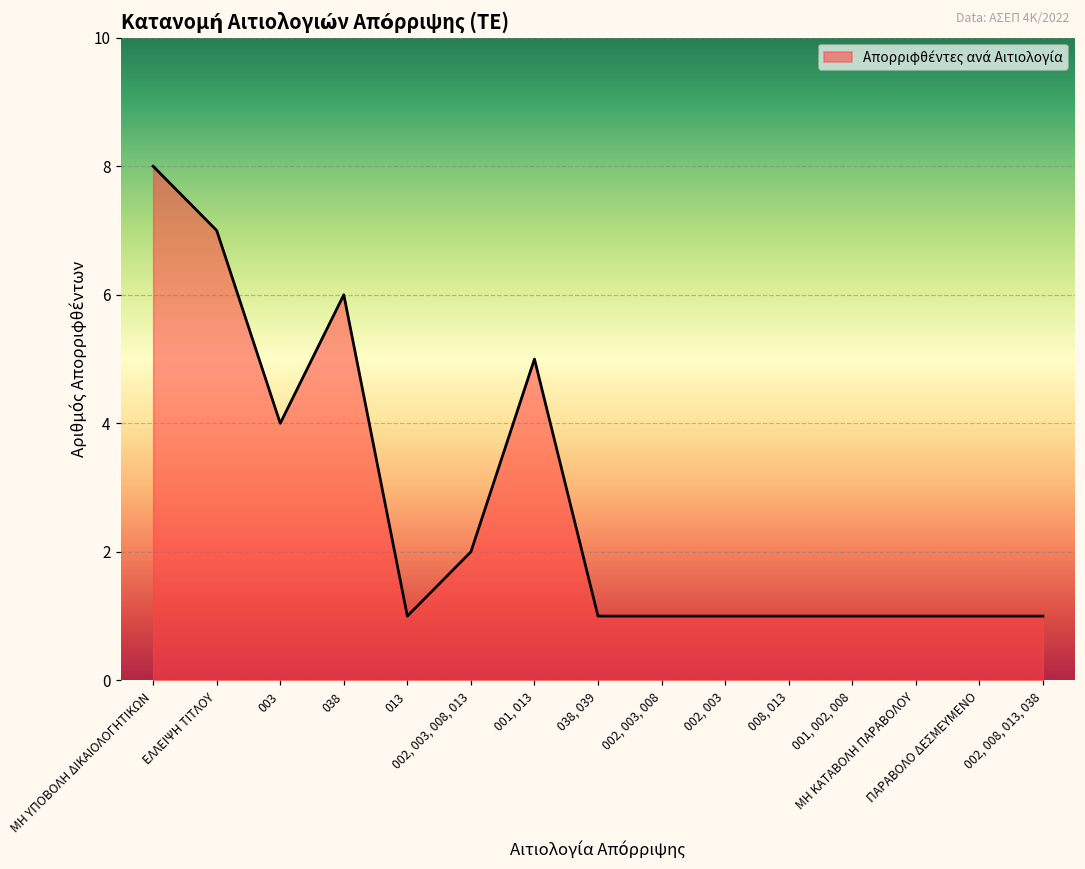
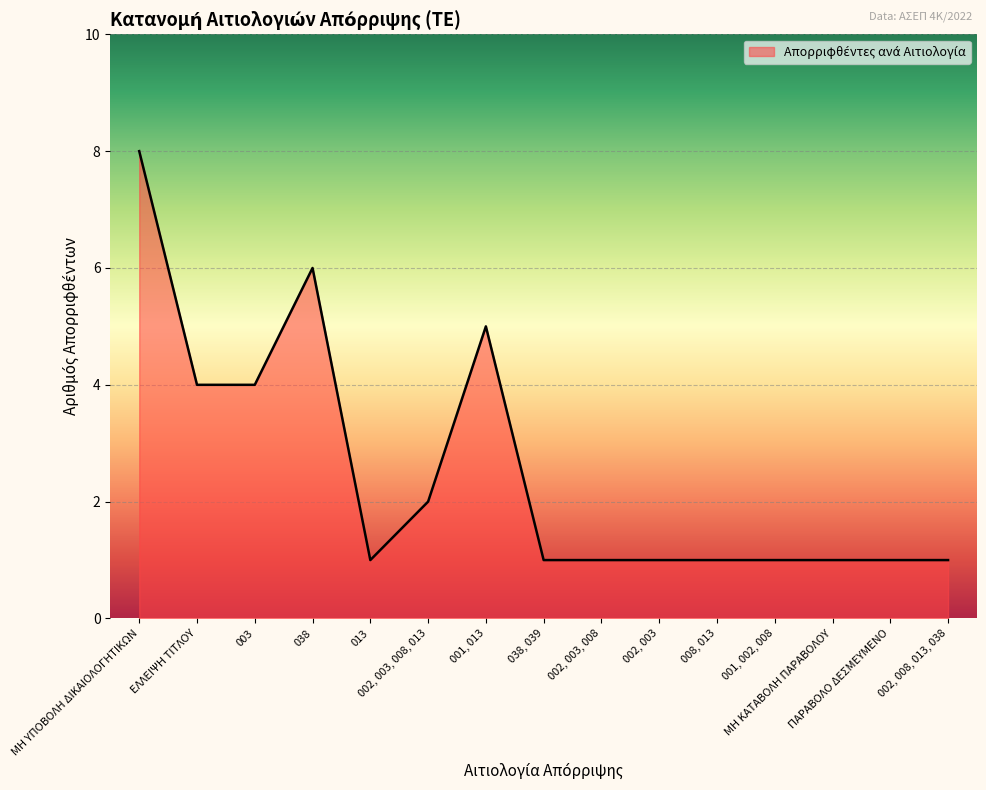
ΕΛΛΕΙΨΗ ΤΙΤΛΟΥ: 7 -> 4
